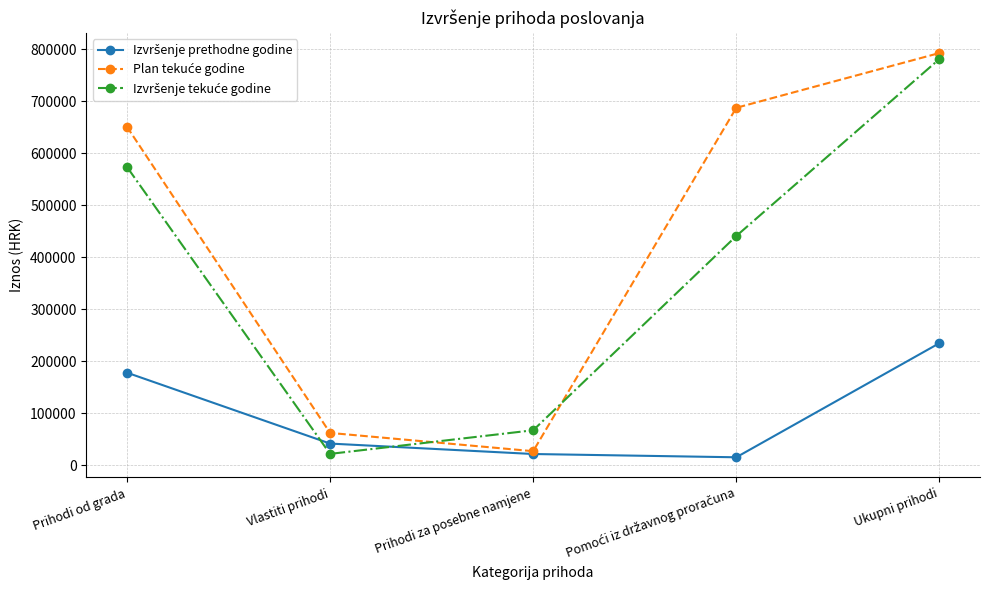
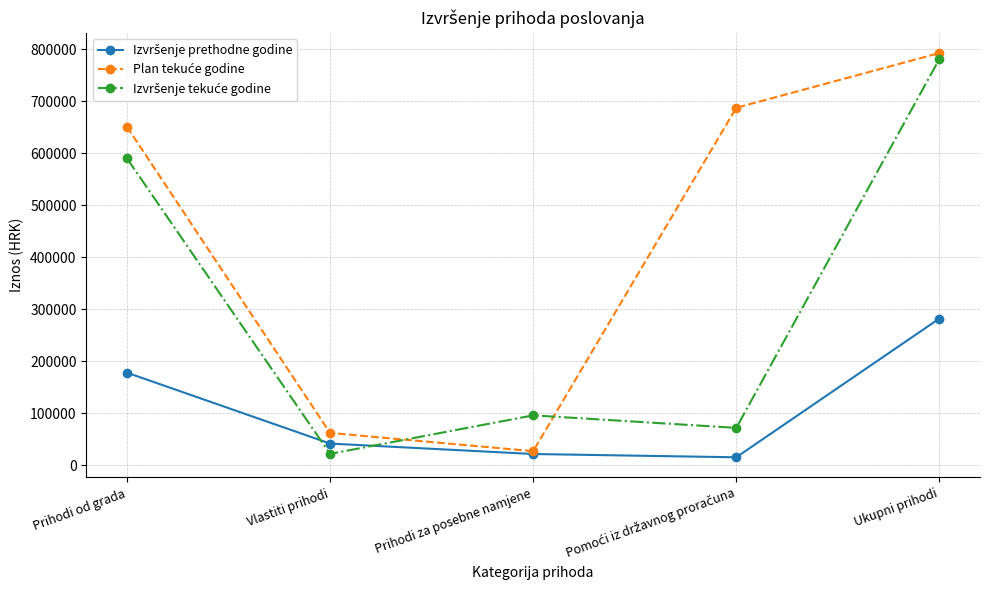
Izvršenje tekuće godine, Prihodi od grada: 570000 -> 590000
Izvršenje tekuće godine, Prihodi za posebne namjene: 70000 -> 100000
Izvršenje tekuće godine, Pomoći iz državnog proračuna: 440000 -> 70000
Izvršenje prethodne godine, Ukupni prihodi: 230000 -> 280000
